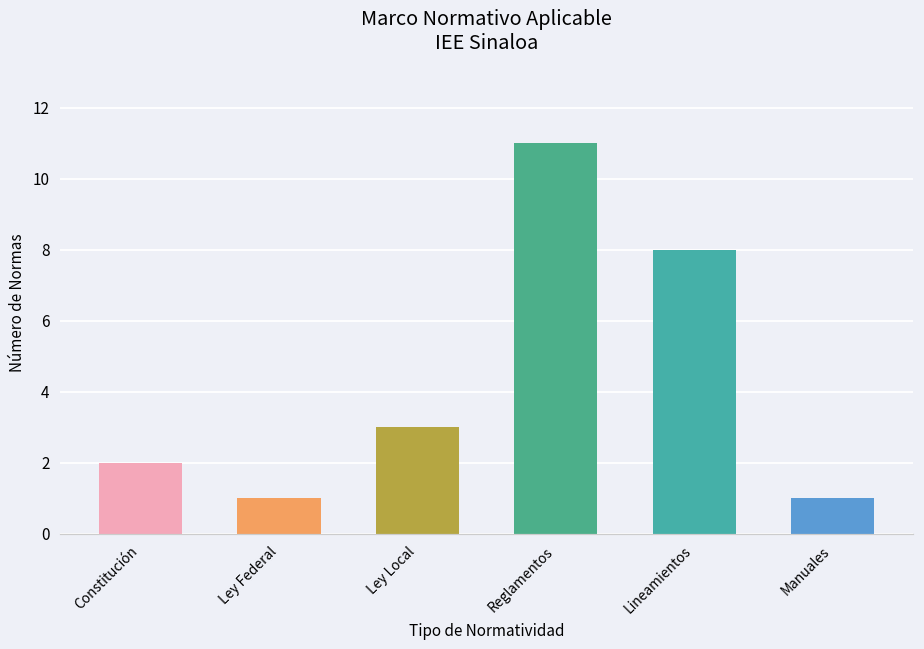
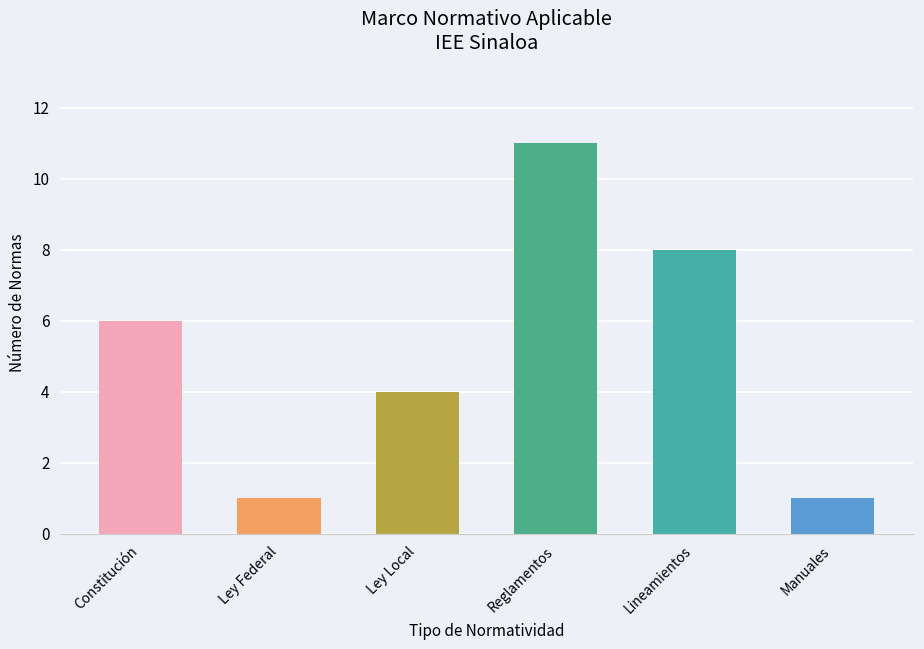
Constitución: 2 -> 6
Ley Local: 3 -> 4
